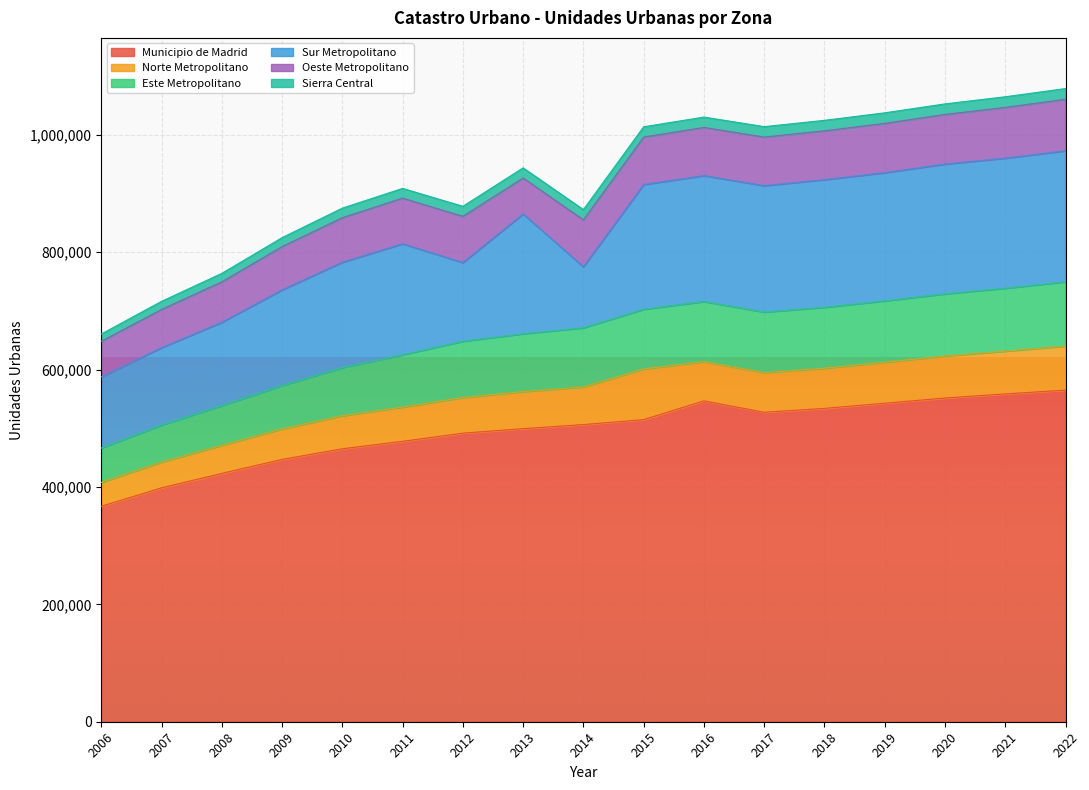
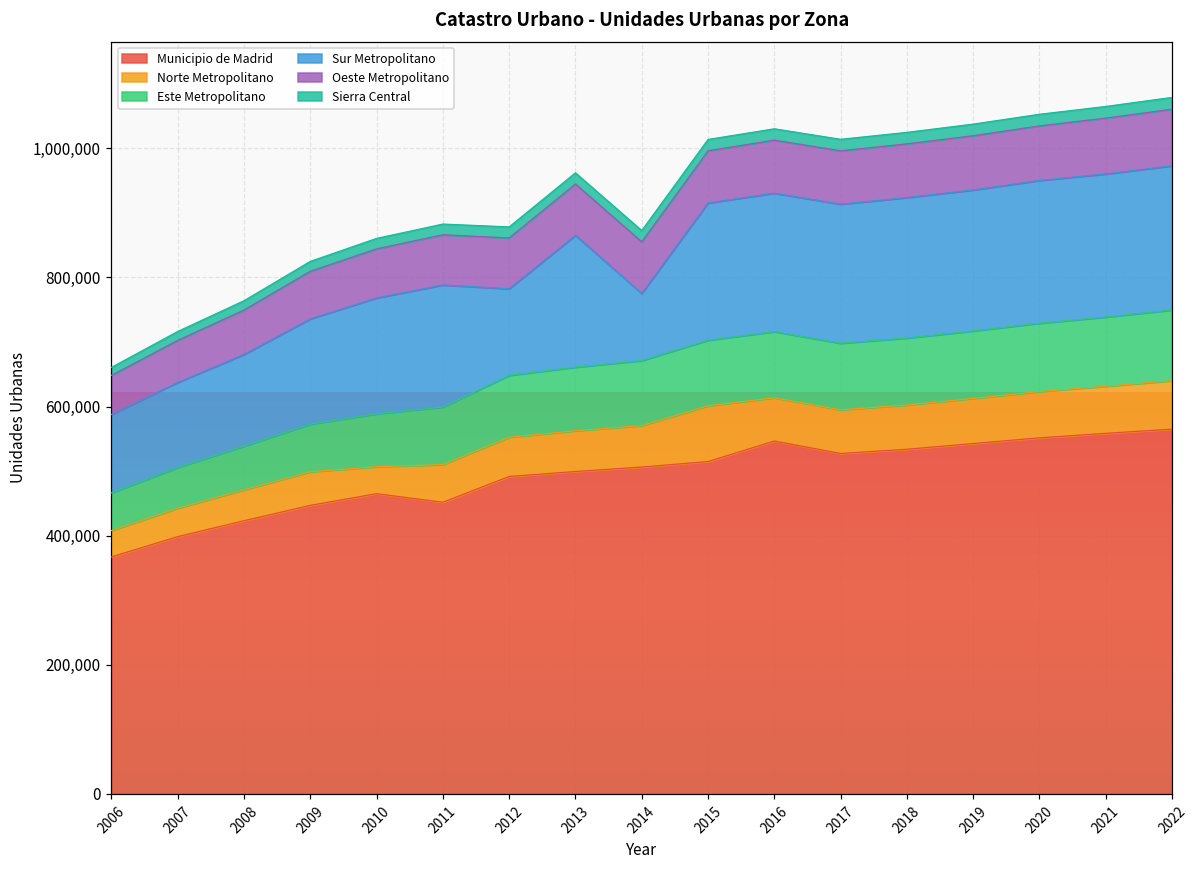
Norte Metropolitano, 2010: 60,000 -> 40,000
Municipio de Madrid, 2011: 480,000 -> 450,000
Oeste Metropolitano, 2013: 60,000 -> 80,000
